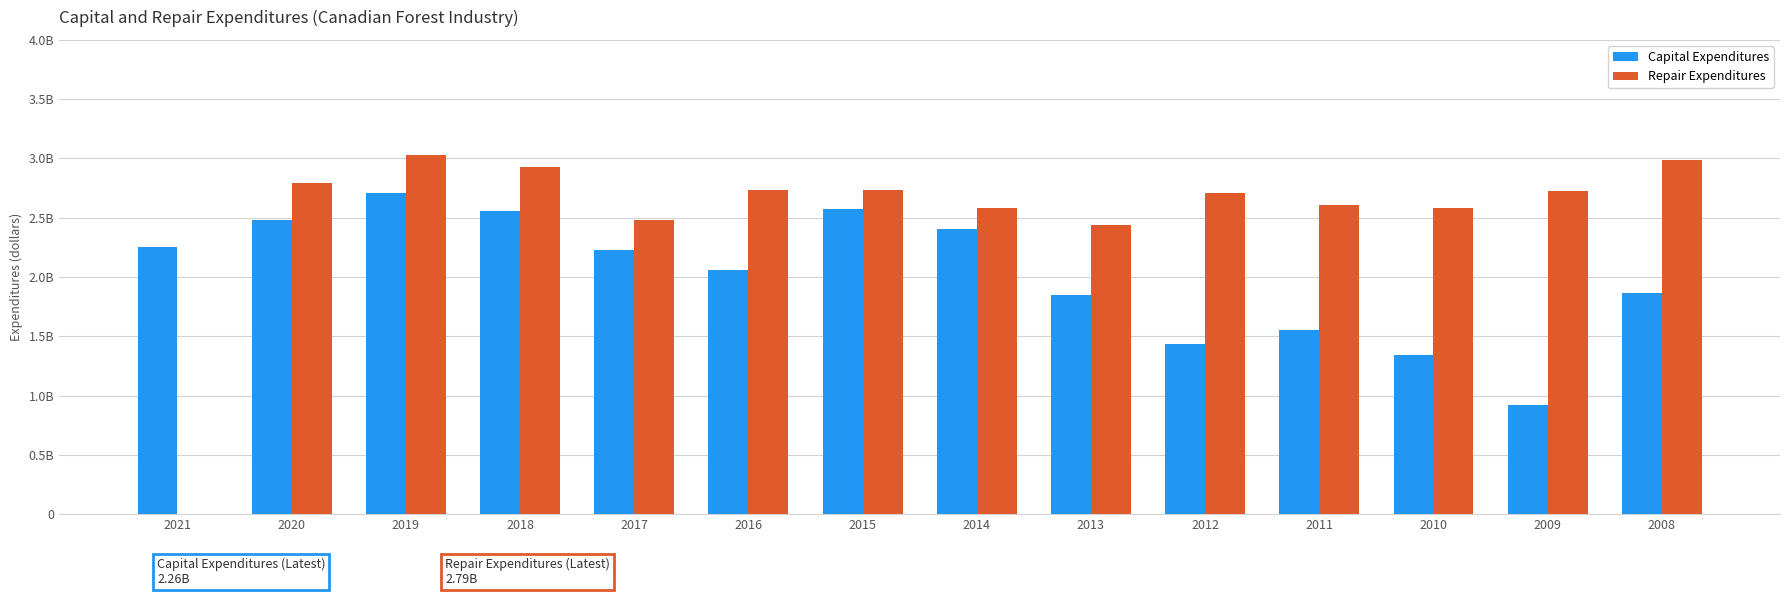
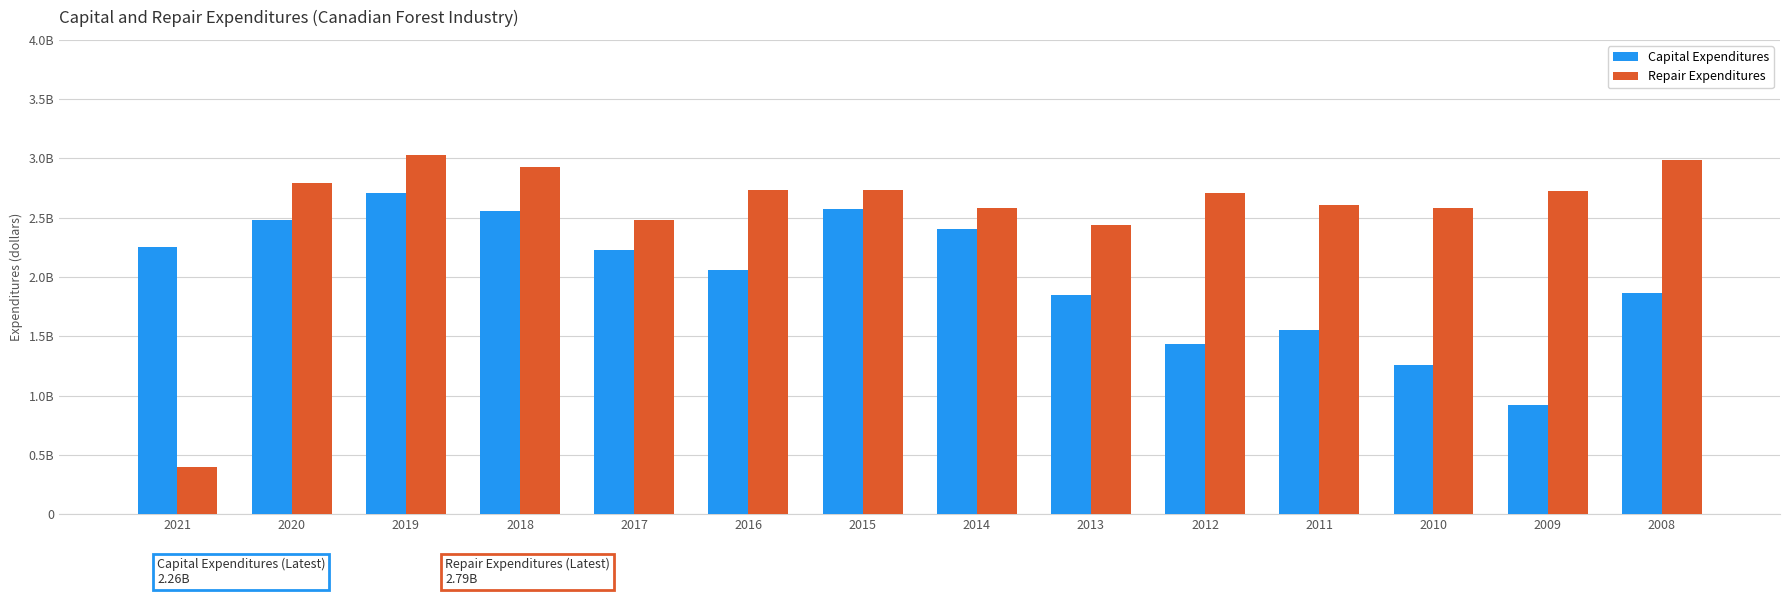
Repair Expenditures, 2021: 0 -> 400000000
Capital Expenditures, 2010: 1350000000 -> 1260000000
